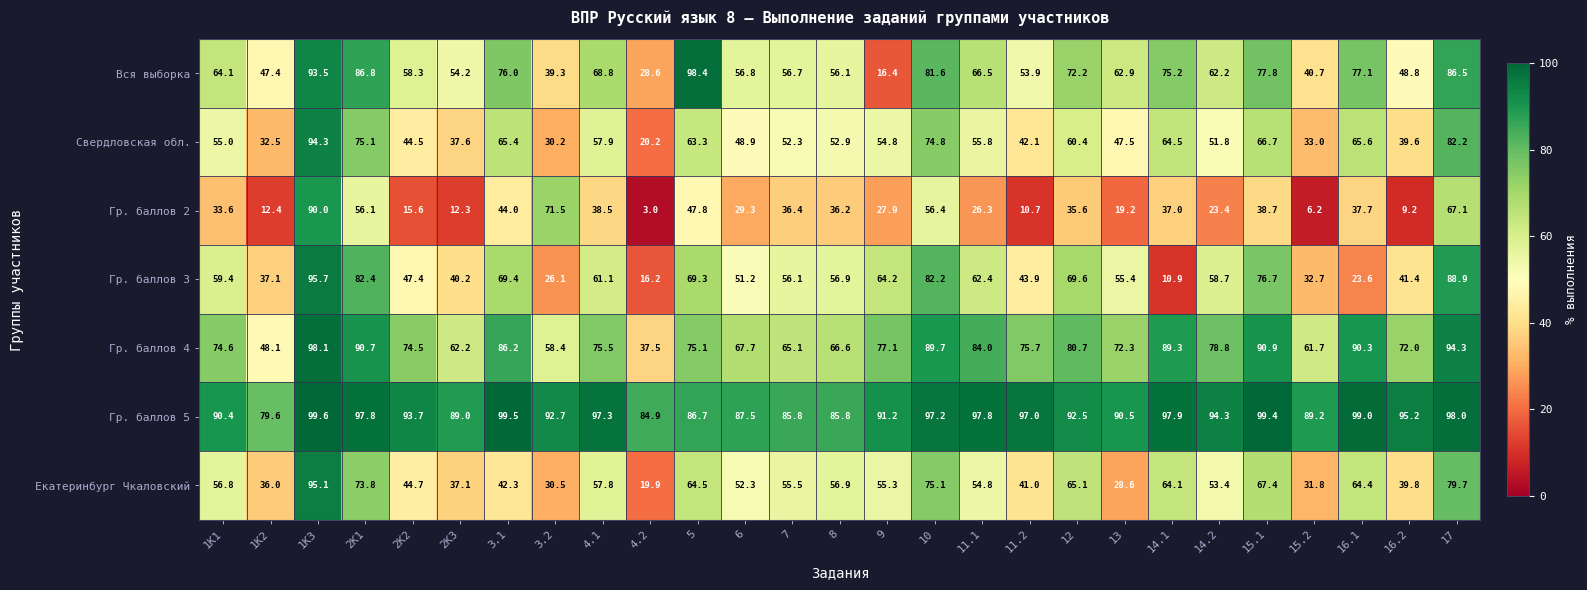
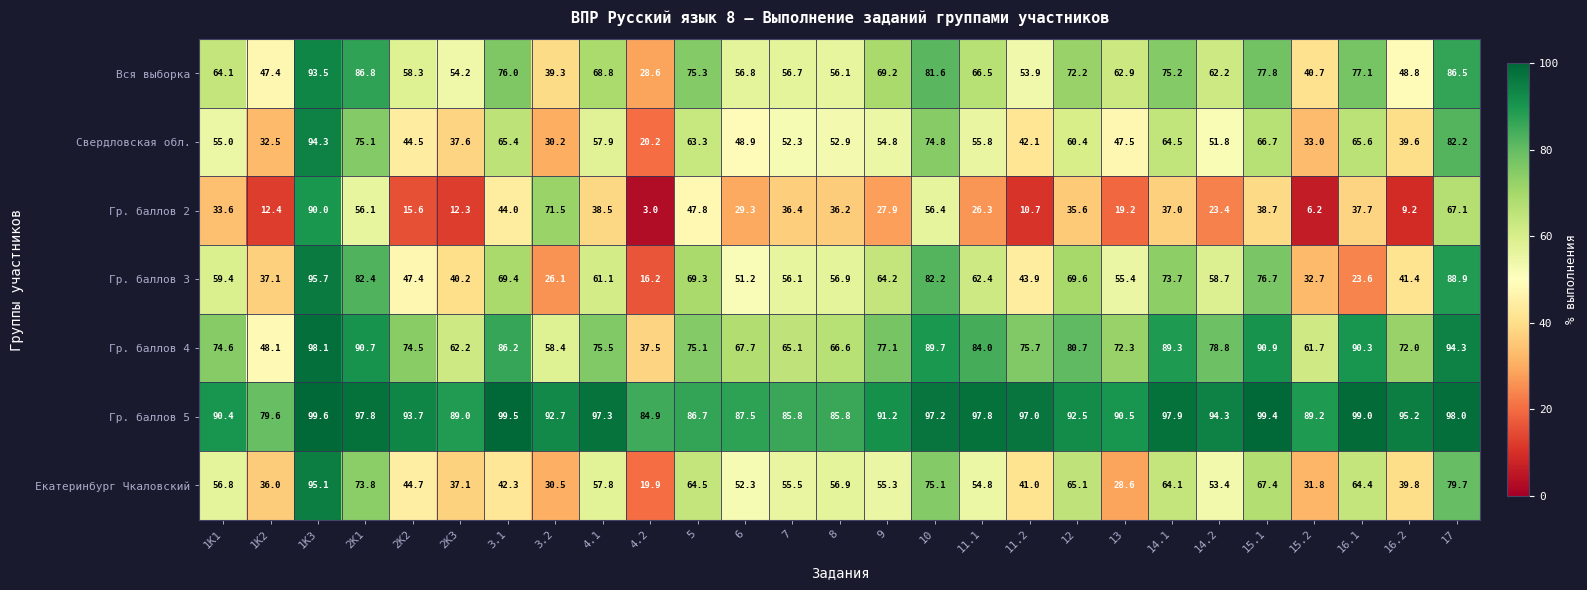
Вся выборка, 5: 98.4 -> 75.3
Вся выборка, 9: 16.4 -> 69.2
Гр. баллов 3, 14.1: 10.9 -> 73.7
